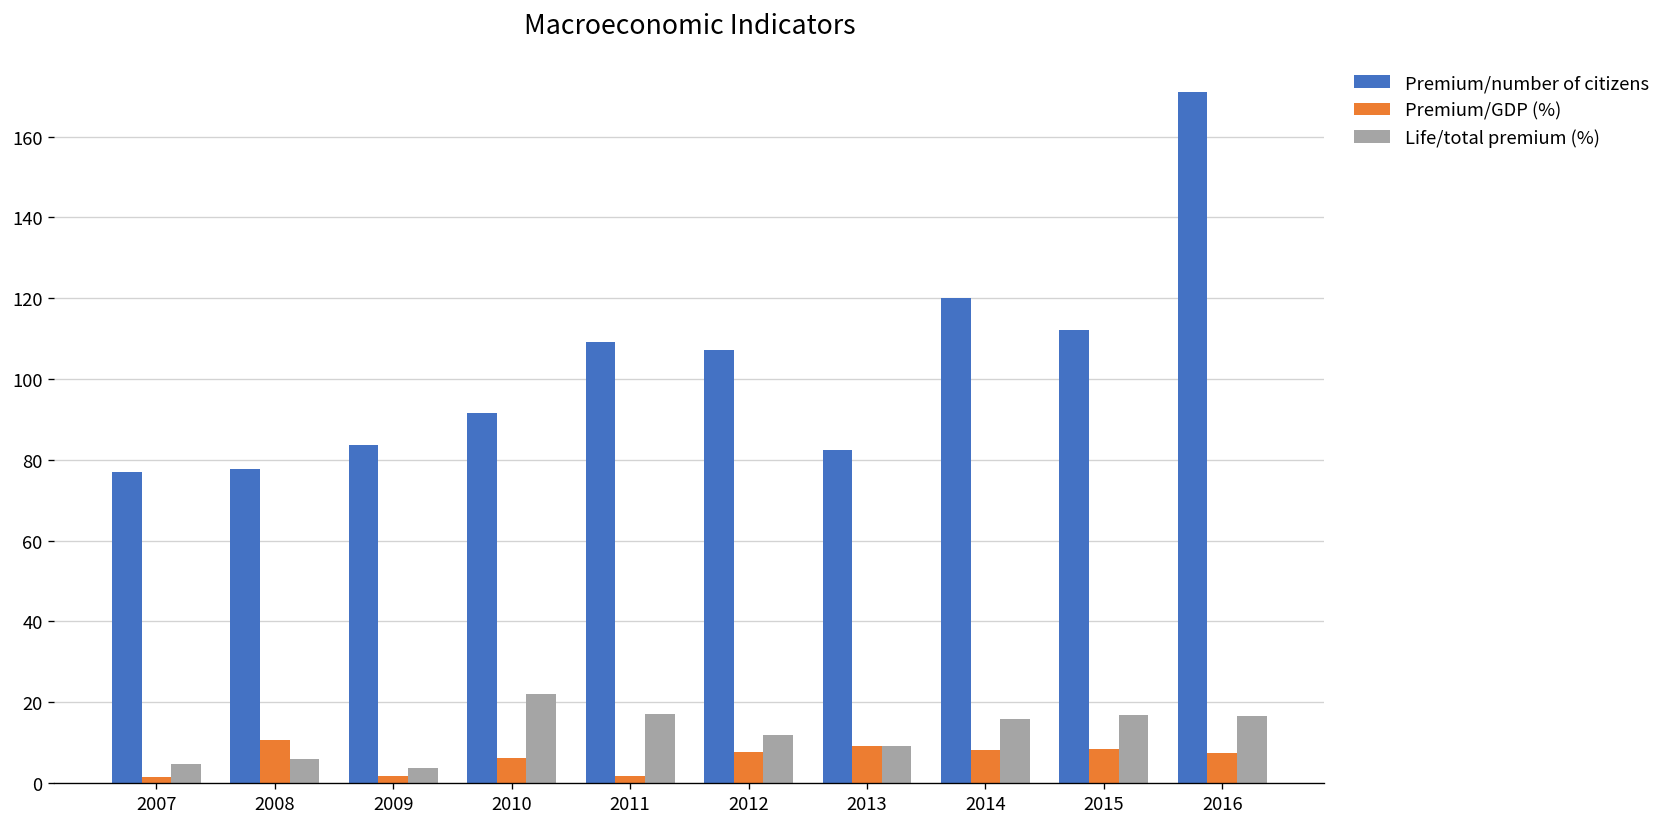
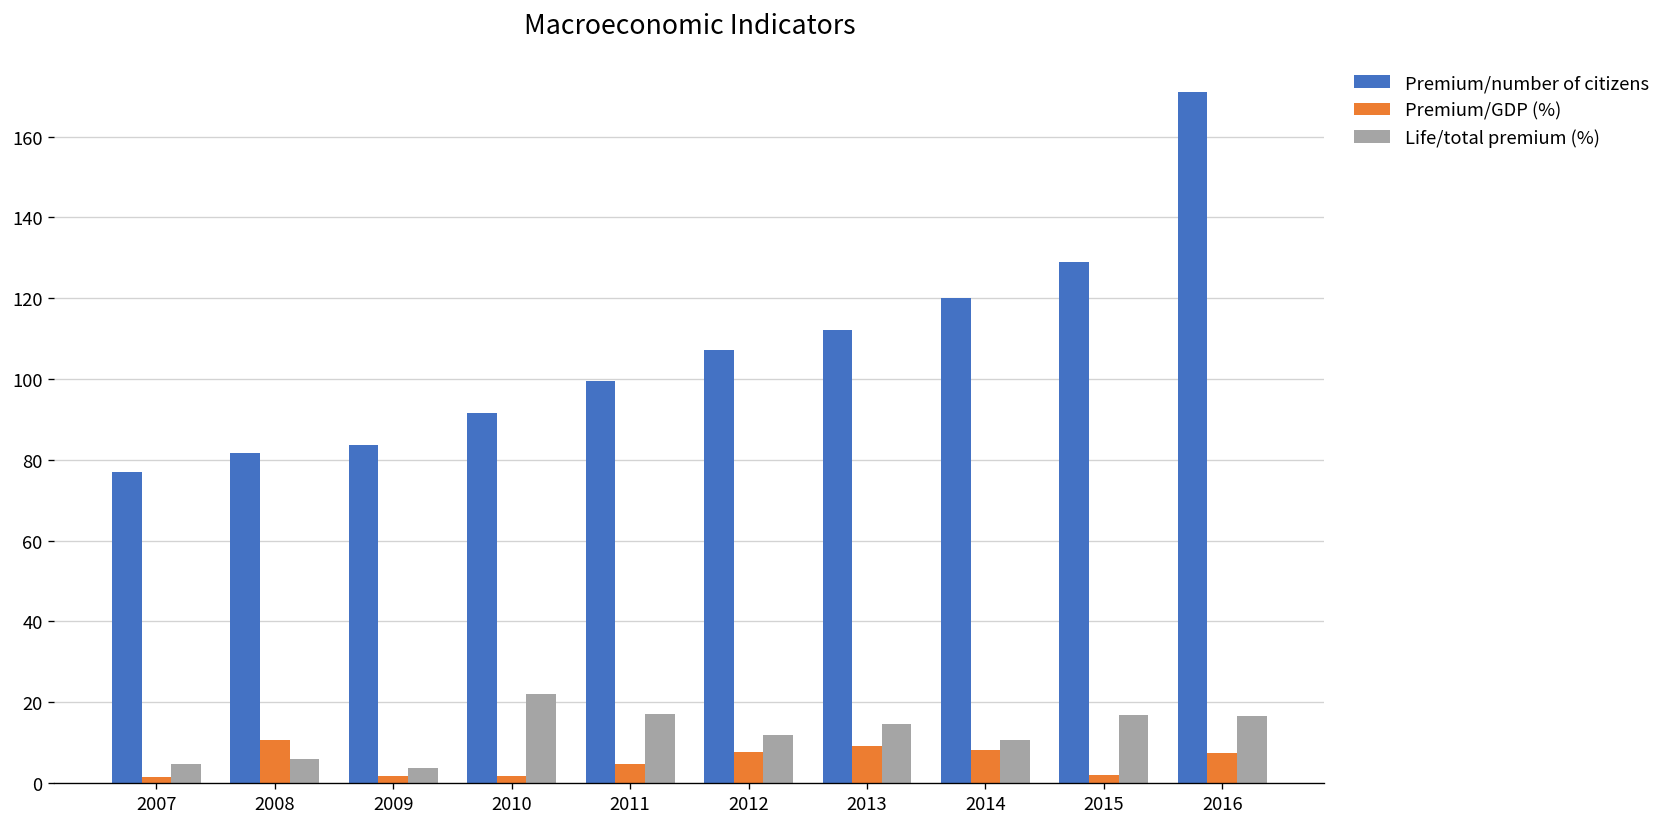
Premium/number of citizens, 2008: 78 -> 82
Premium/GDP (%), 2010: 6 -> 2
Premium/number of citizens, 2011: 109 -> 99
Premium/GDP (%), 2011: 2 -> 5
Premium/number of citizens, 2013: 82 -> 112
Life/total premium (%), 2013: 9 -> 15
Life/total premium (%), 2014: 16 -> 11
Premium/number of citizens, 2015: 112 -> 129
Premium/GDP (%), 2015: 9 -> 2
